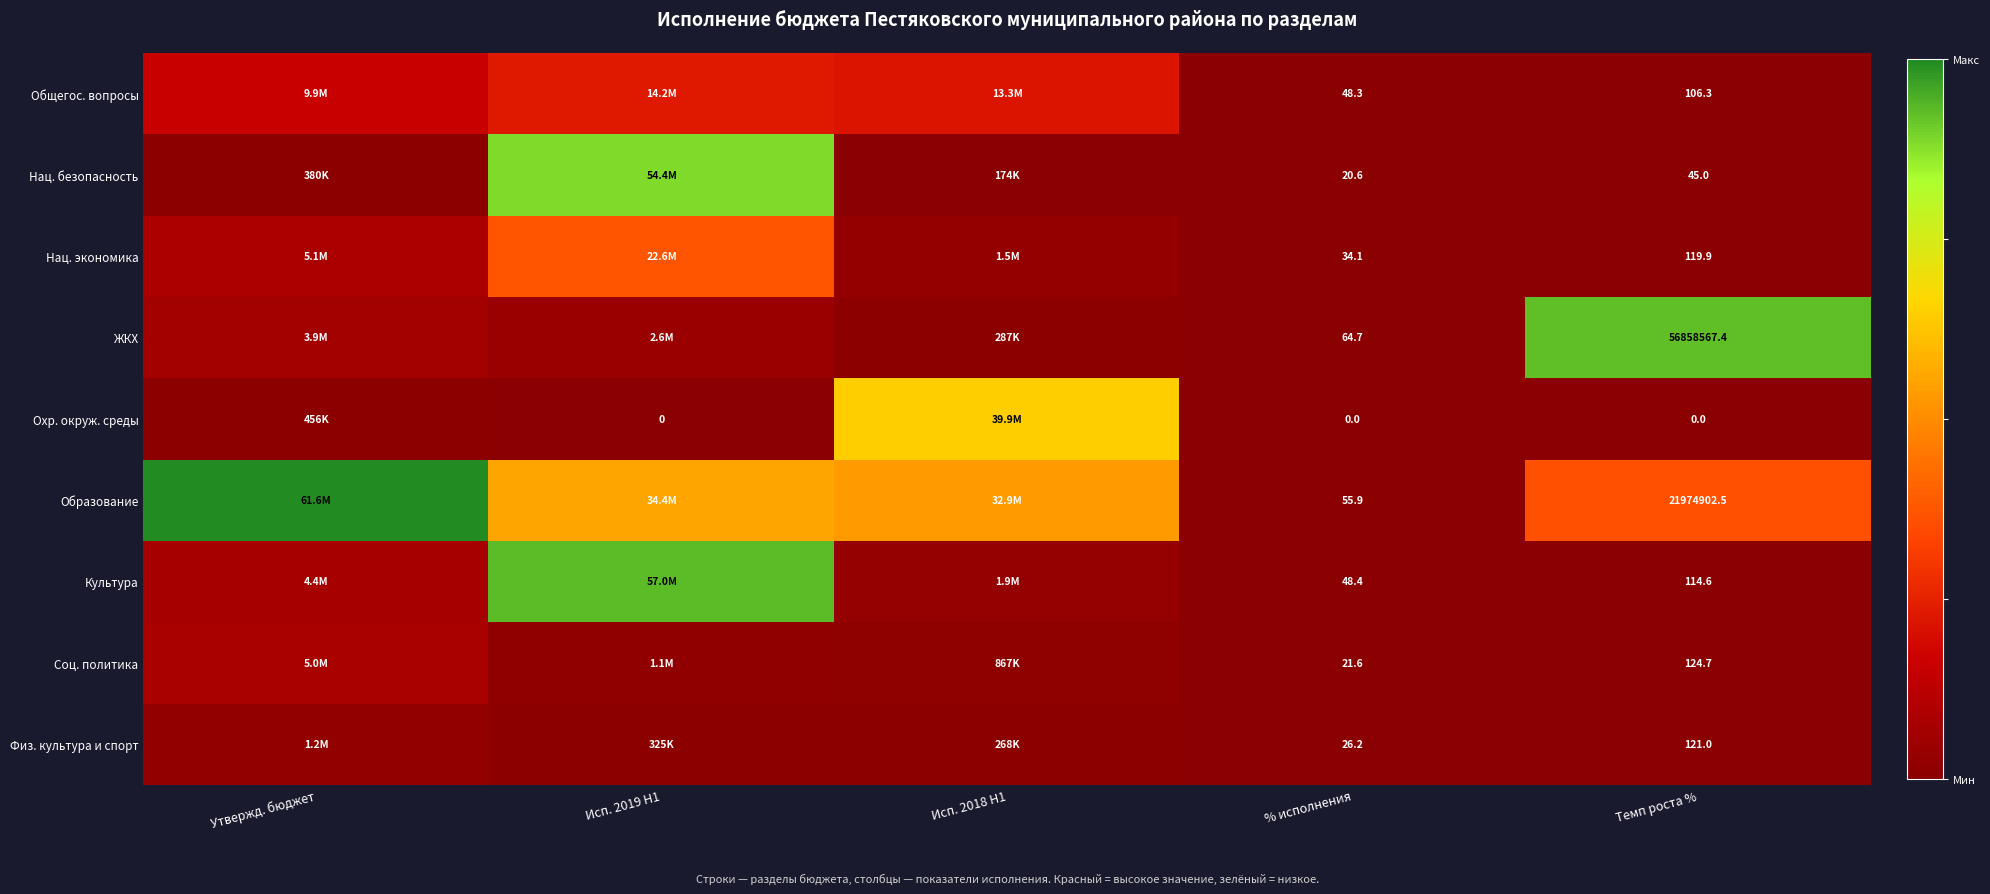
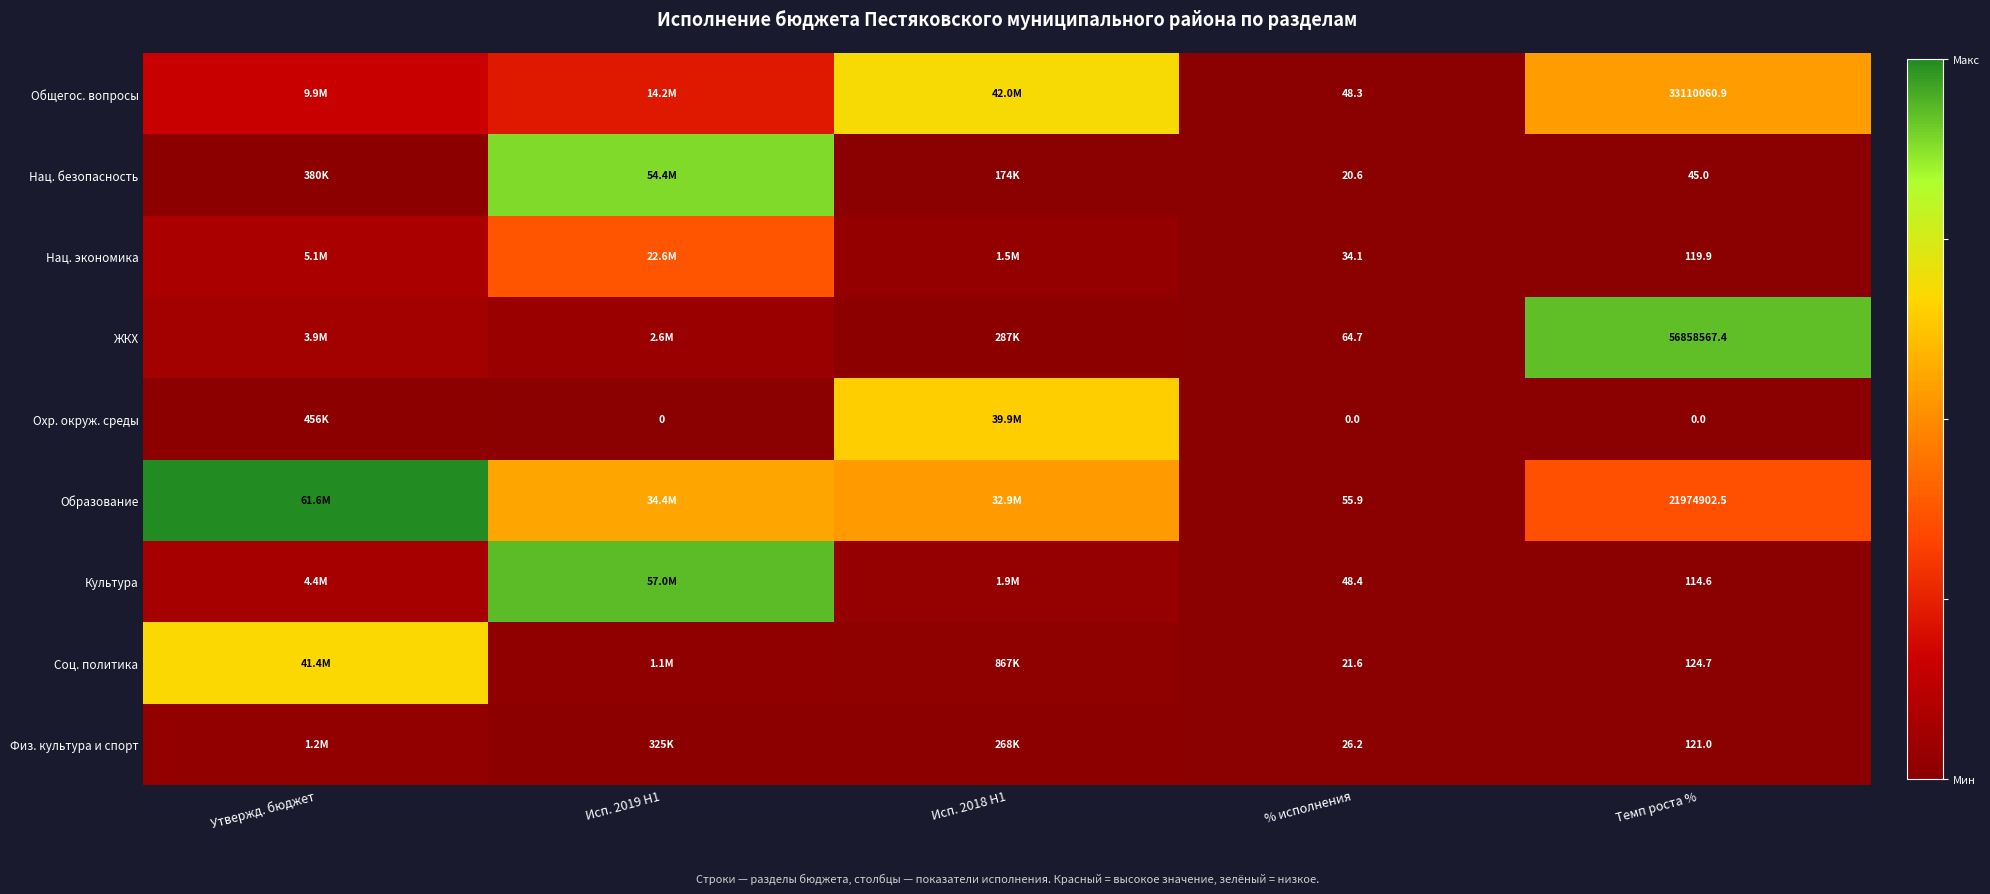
Общегос. вопросы, Исп. 2018 H1: 13.3M -> 42.0M
Общегос. вопросы, Темп роста %: 106.3 -> 33110060.9
Соц. политика, Утвержд. бюджет: 5.0M -> 41.4M
